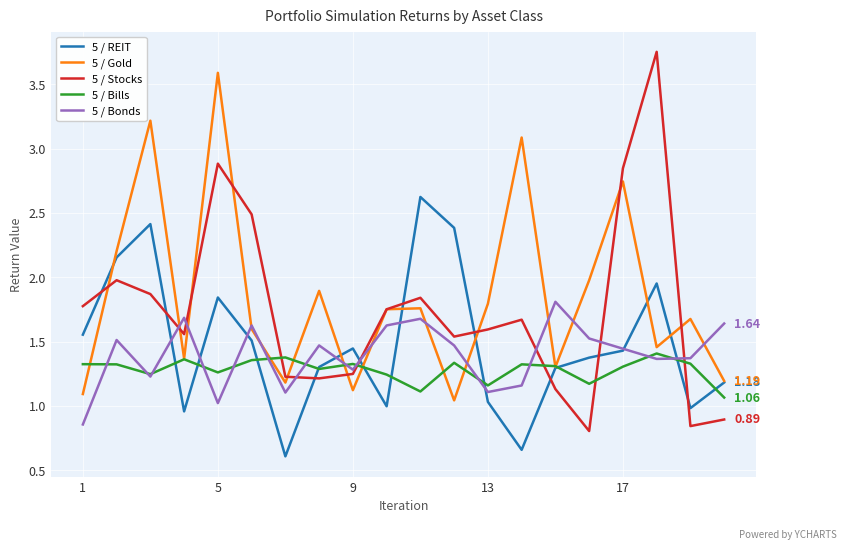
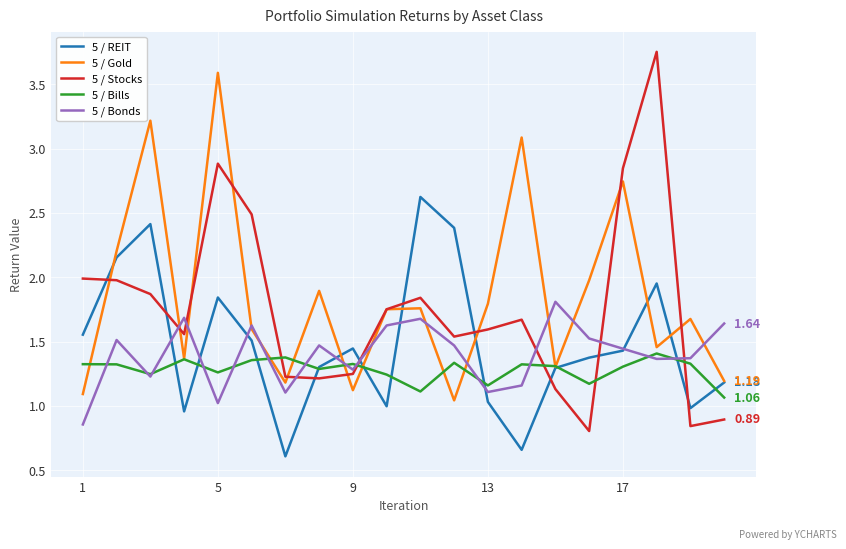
5 / Stocks, 1: 1.77 -> 1.99
